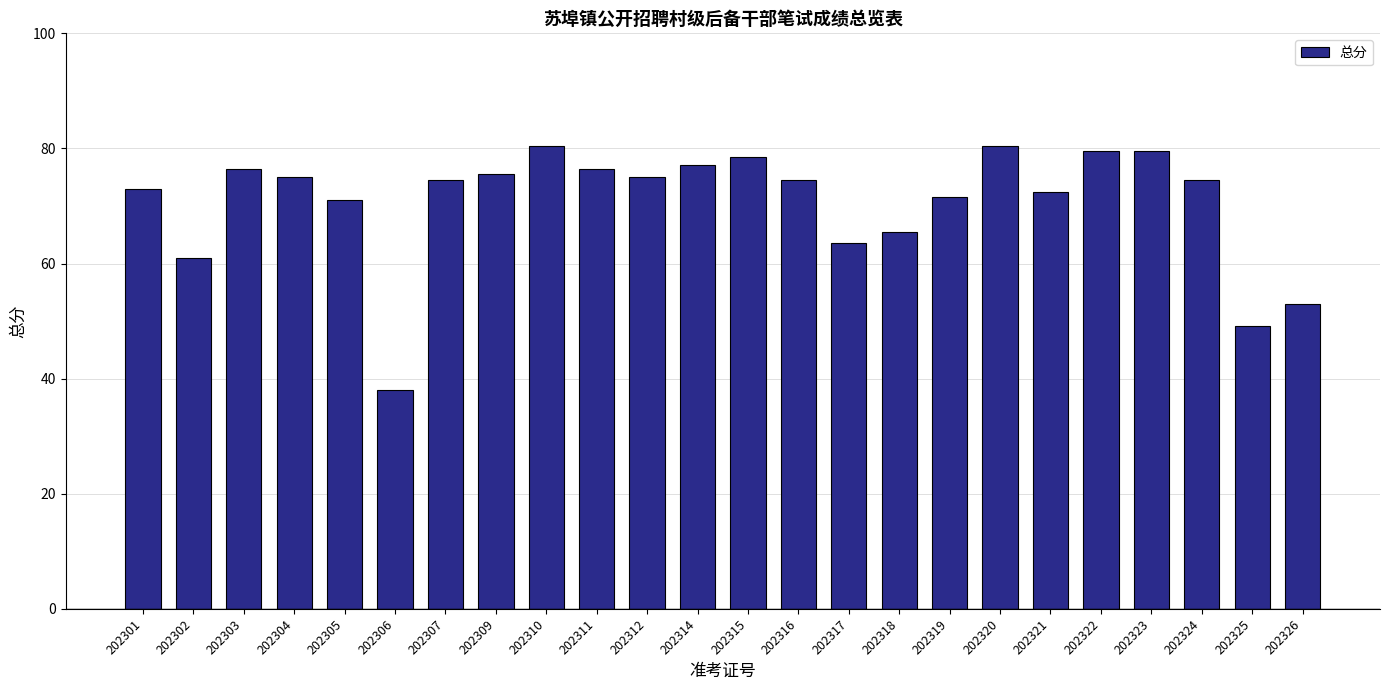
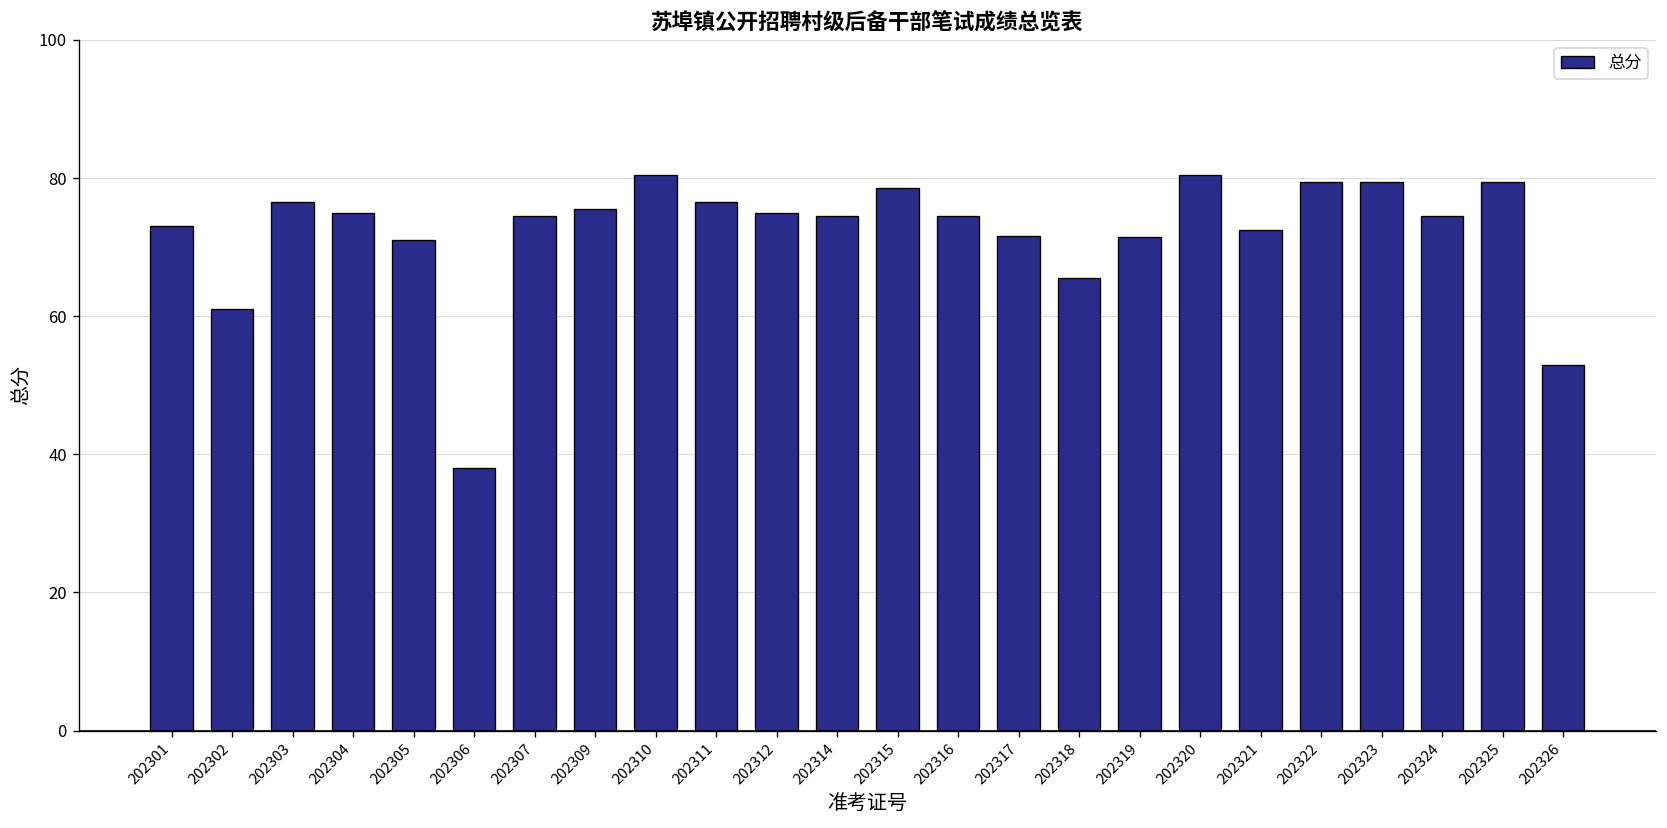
202314: 77 -> 75
202317: 64 -> 72
202325: 49 -> 80
